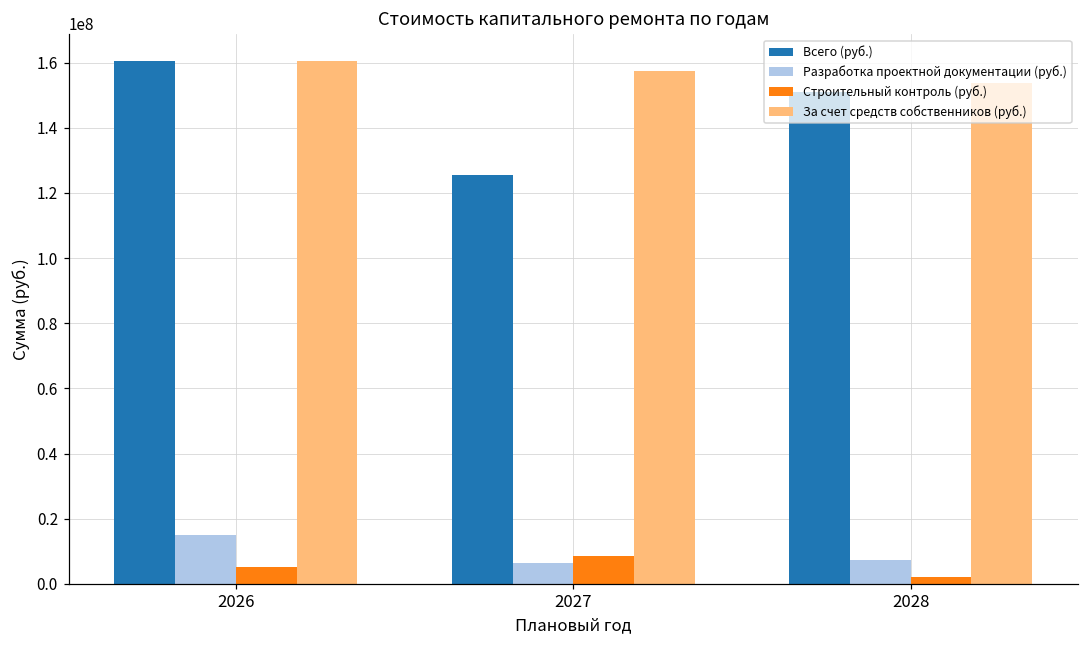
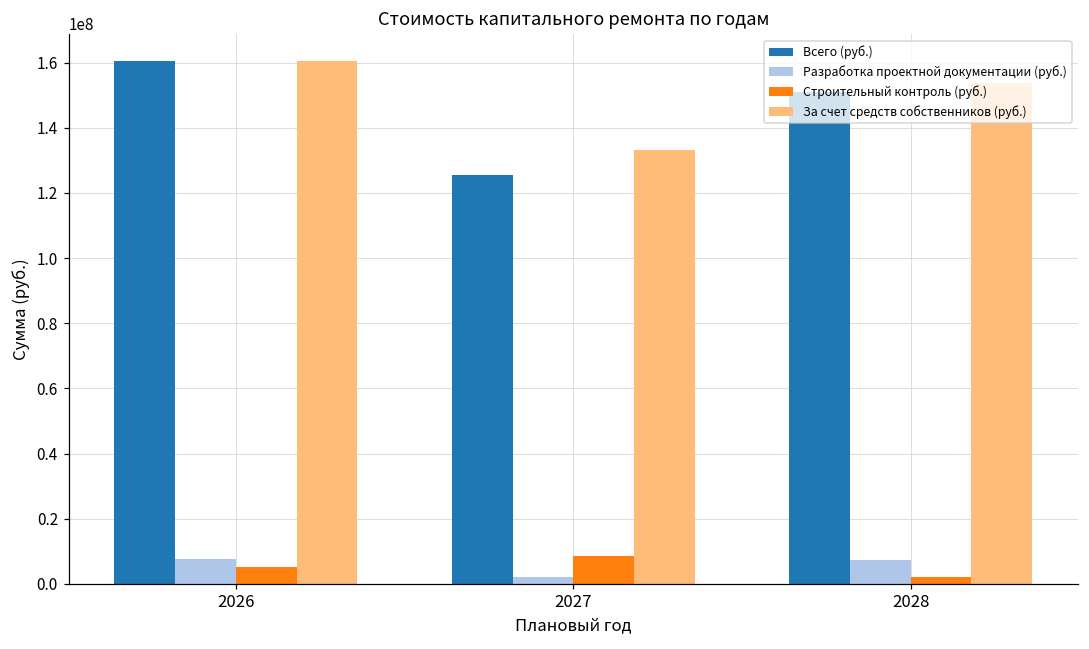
Разработка проектной документации (руб.), 2026: 15000000 -> 8000000
Разработка проектной документации (руб.), 2027: 6000000 -> 2000000
За счет средств собственников (руб.), 2027: 158000000 -> 133000000
